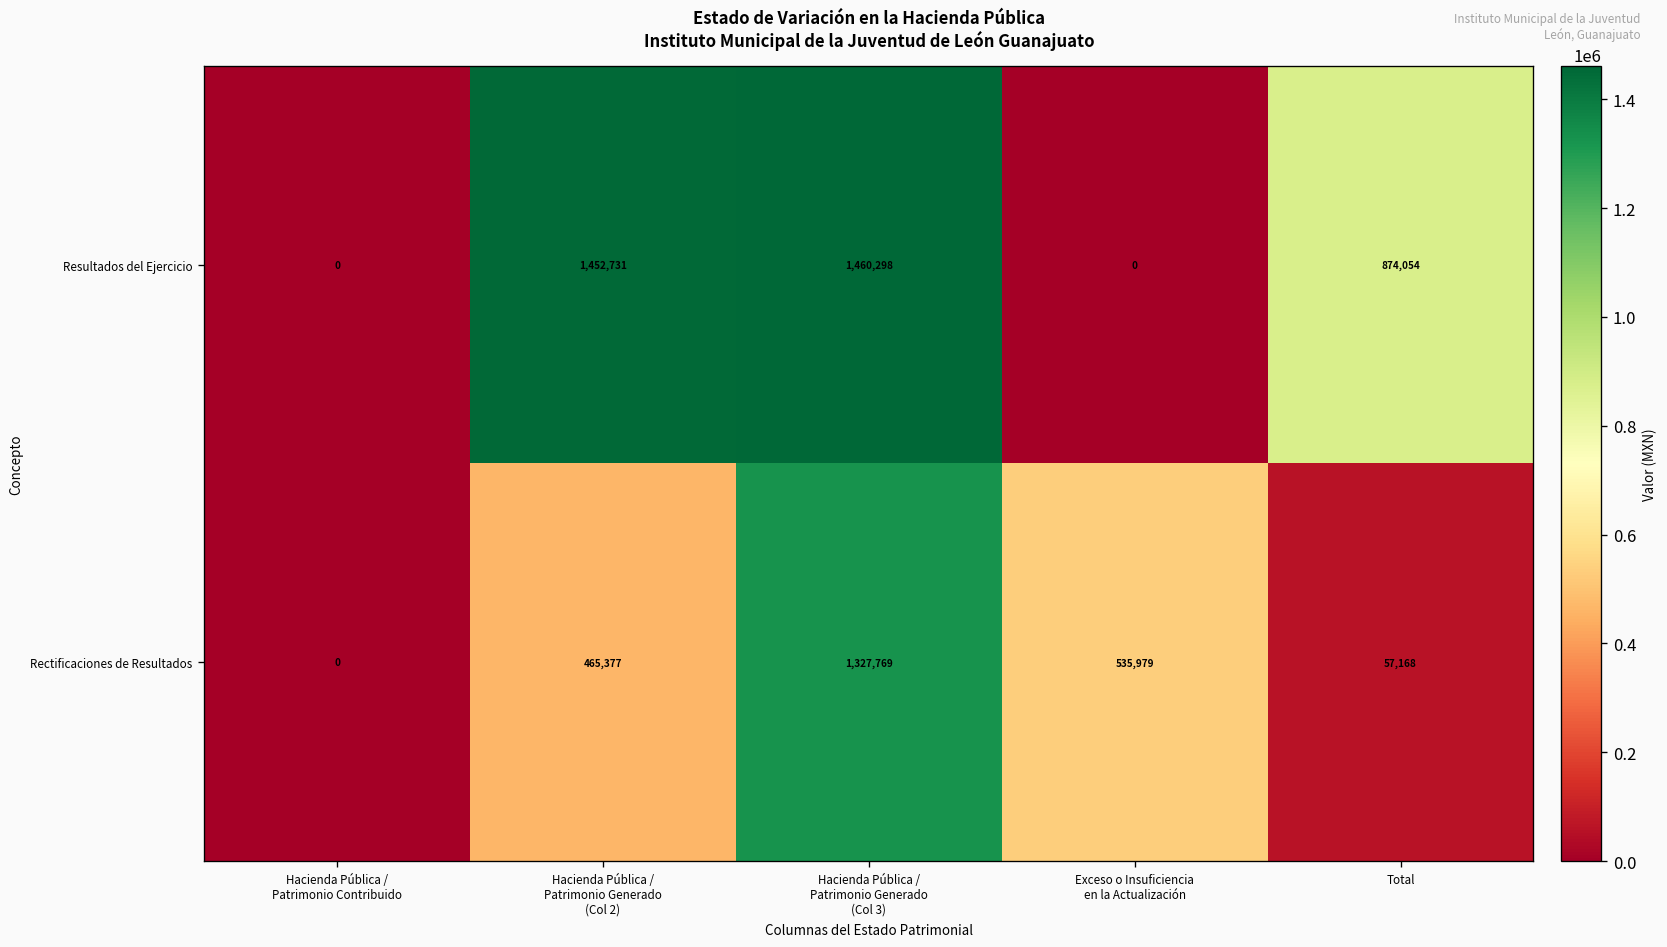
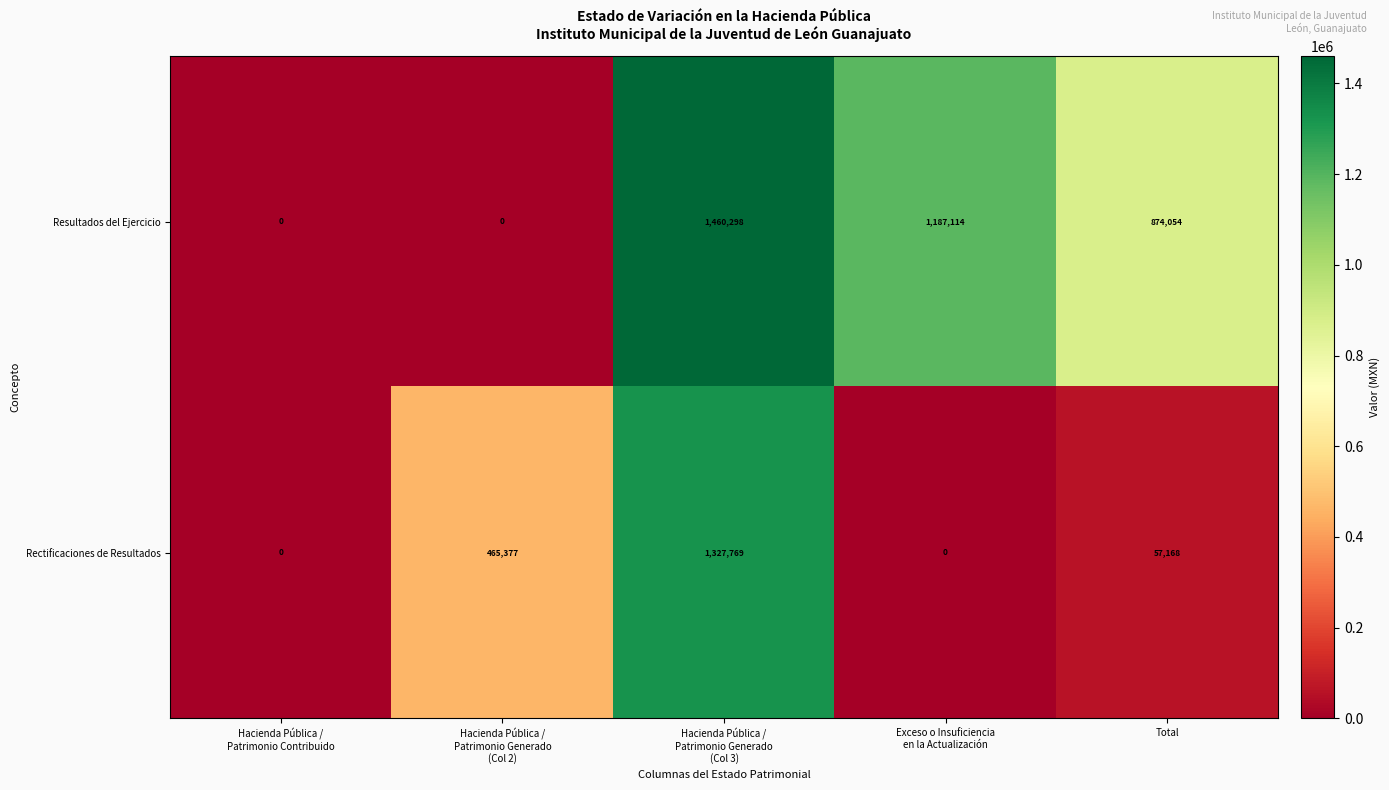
Resultados del Ejercicio, Hacienda Pública / Patrimonio Generado (Col 2): 1,452,731 -> 0
Resultados del Ejercicio, Exceso o Insuficiencia en la Actualización: 0 -> 1,187,114
Rectificaciones de Resultados, Exceso o Insuficiencia en la Actualización: 535,979 -> 0
